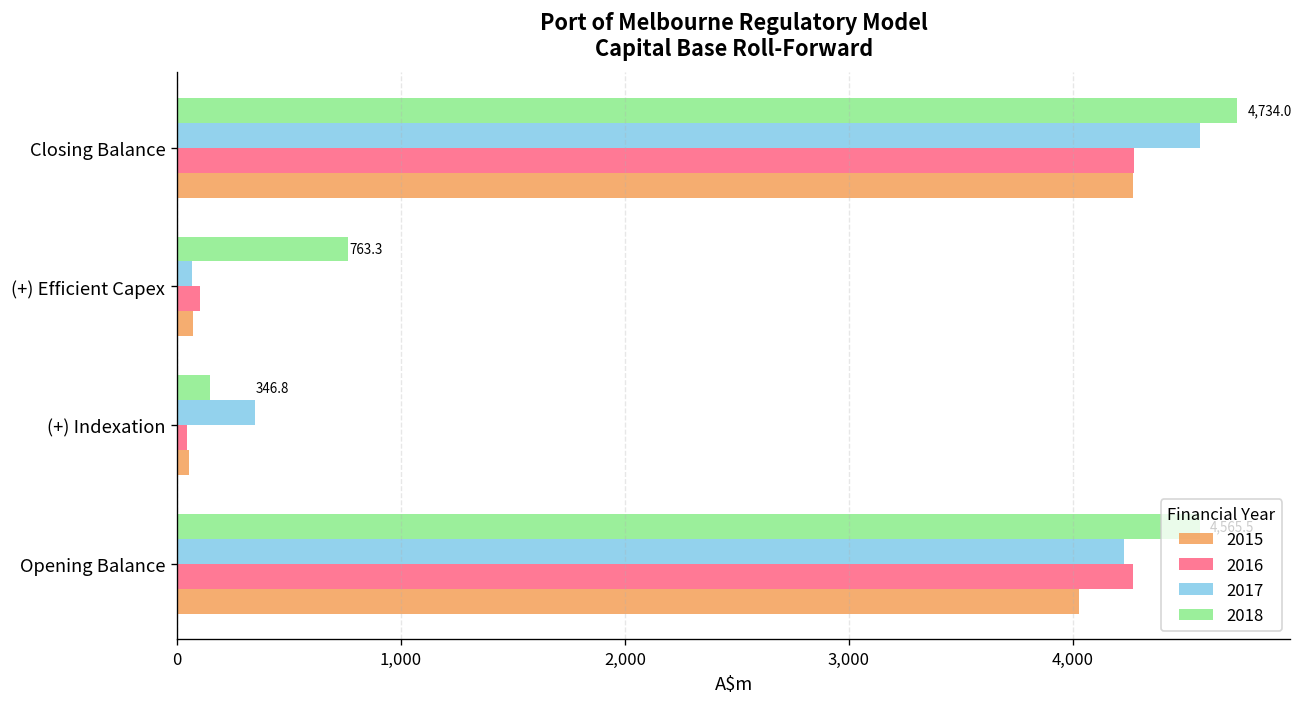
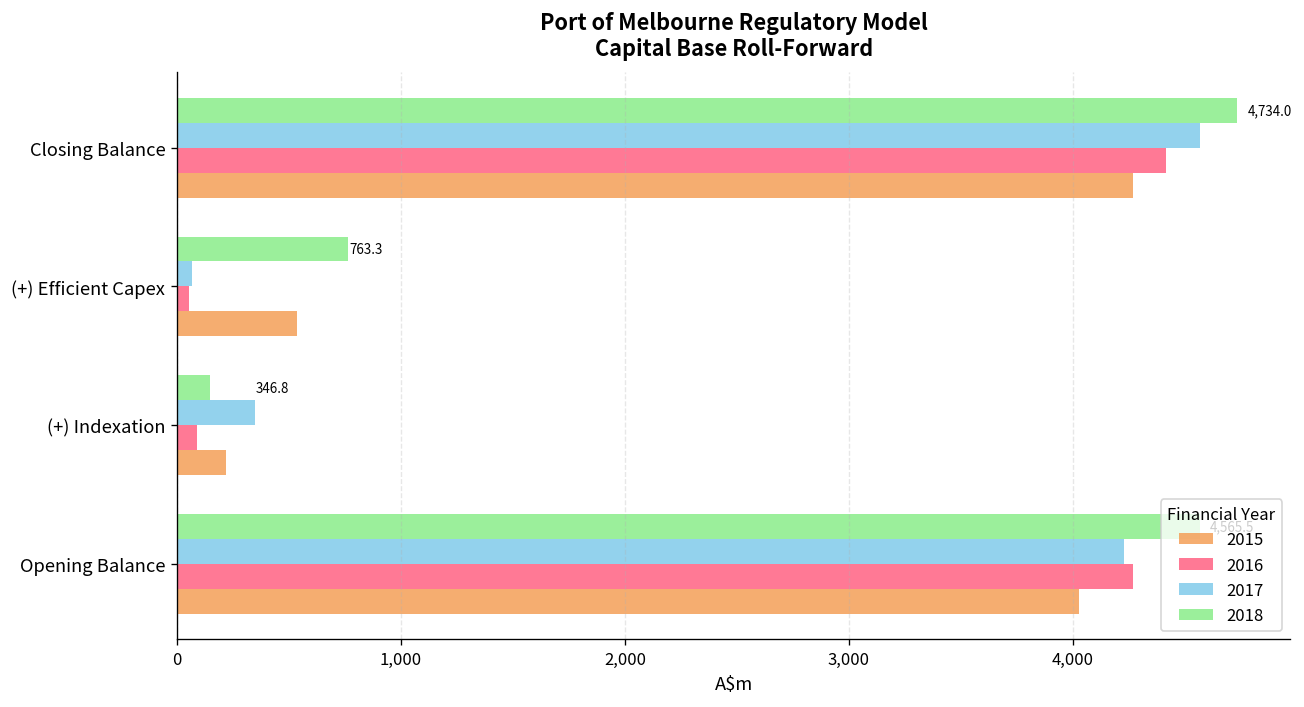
2016, Closing Balance: 4,270 -> 4,410
2016, (+) Efficient Capex: 100 -> 50
2015, (+) Efficient Capex: 70 -> 540
2016, (+) Indexation: 40 -> 90
2015, (+) Indexation: 50 -> 220
